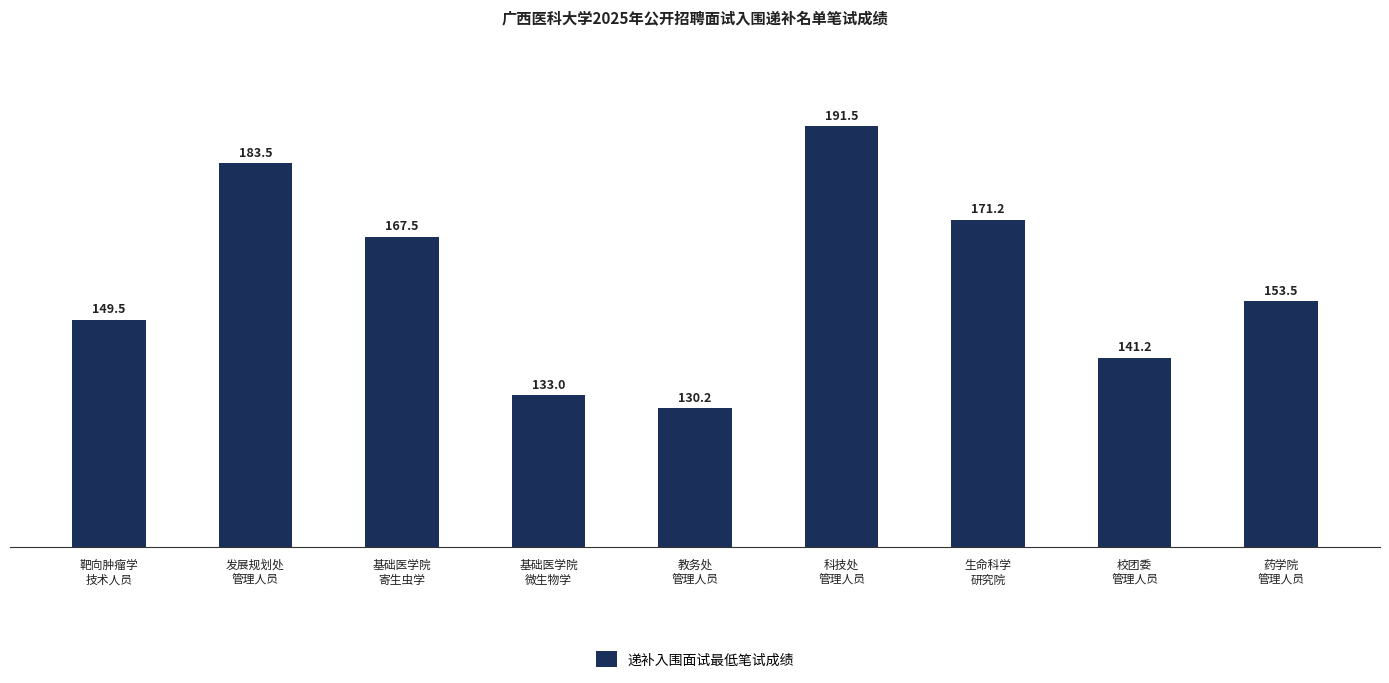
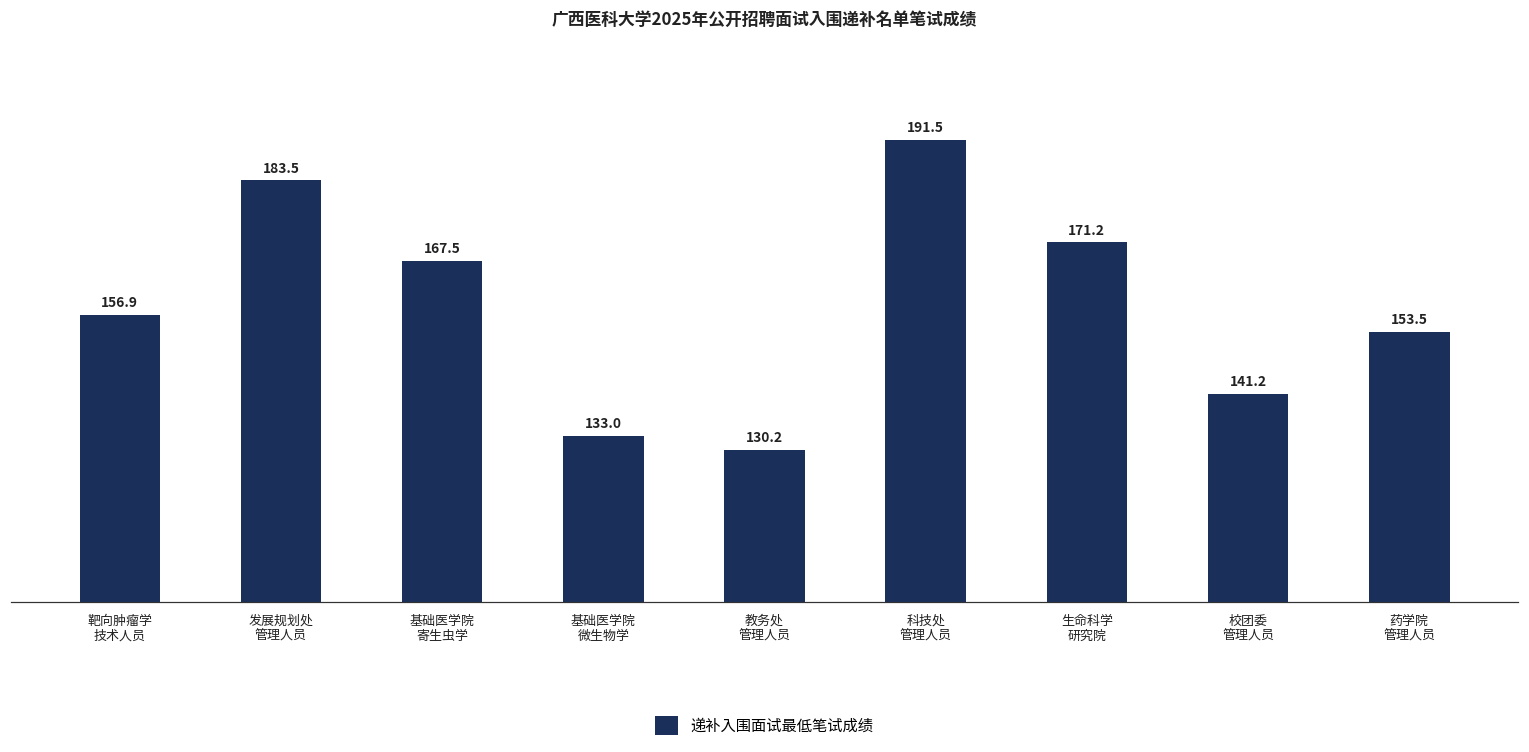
靶向肿瘤学 技术人员: 149.5 -> 156.9
